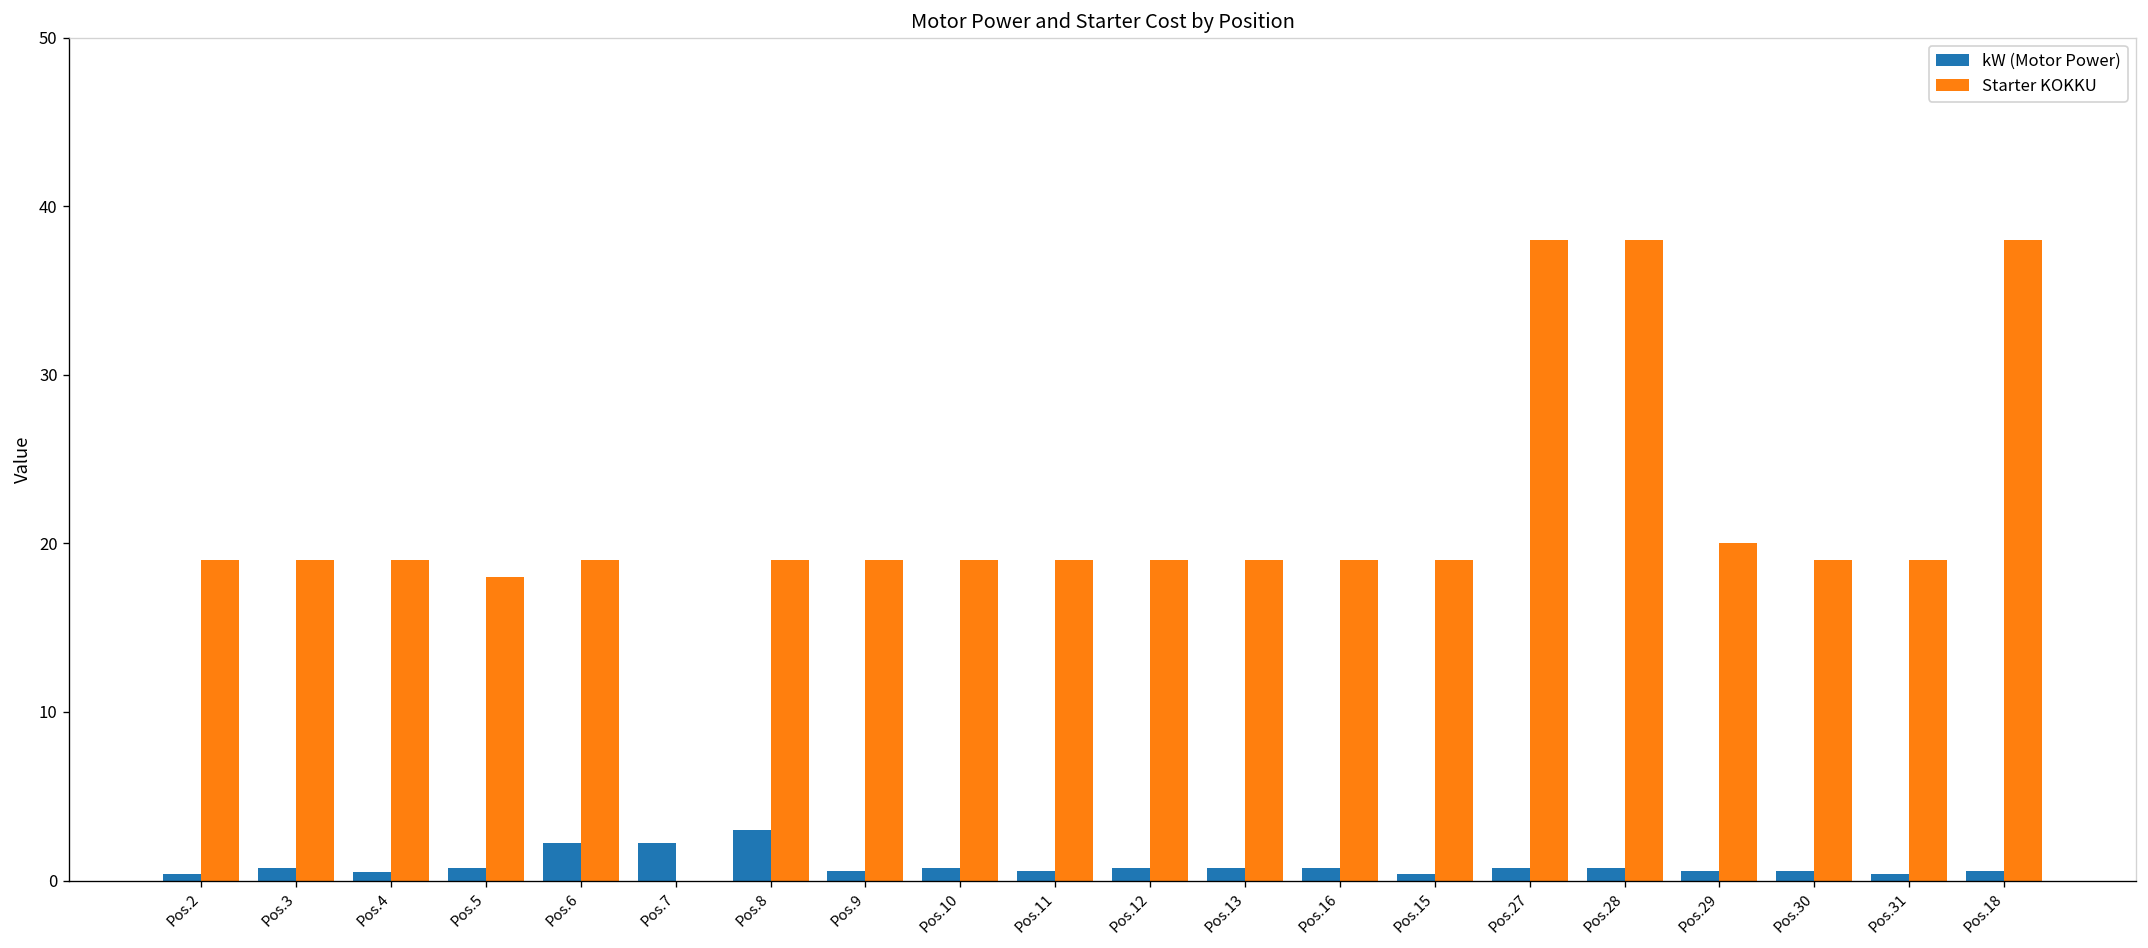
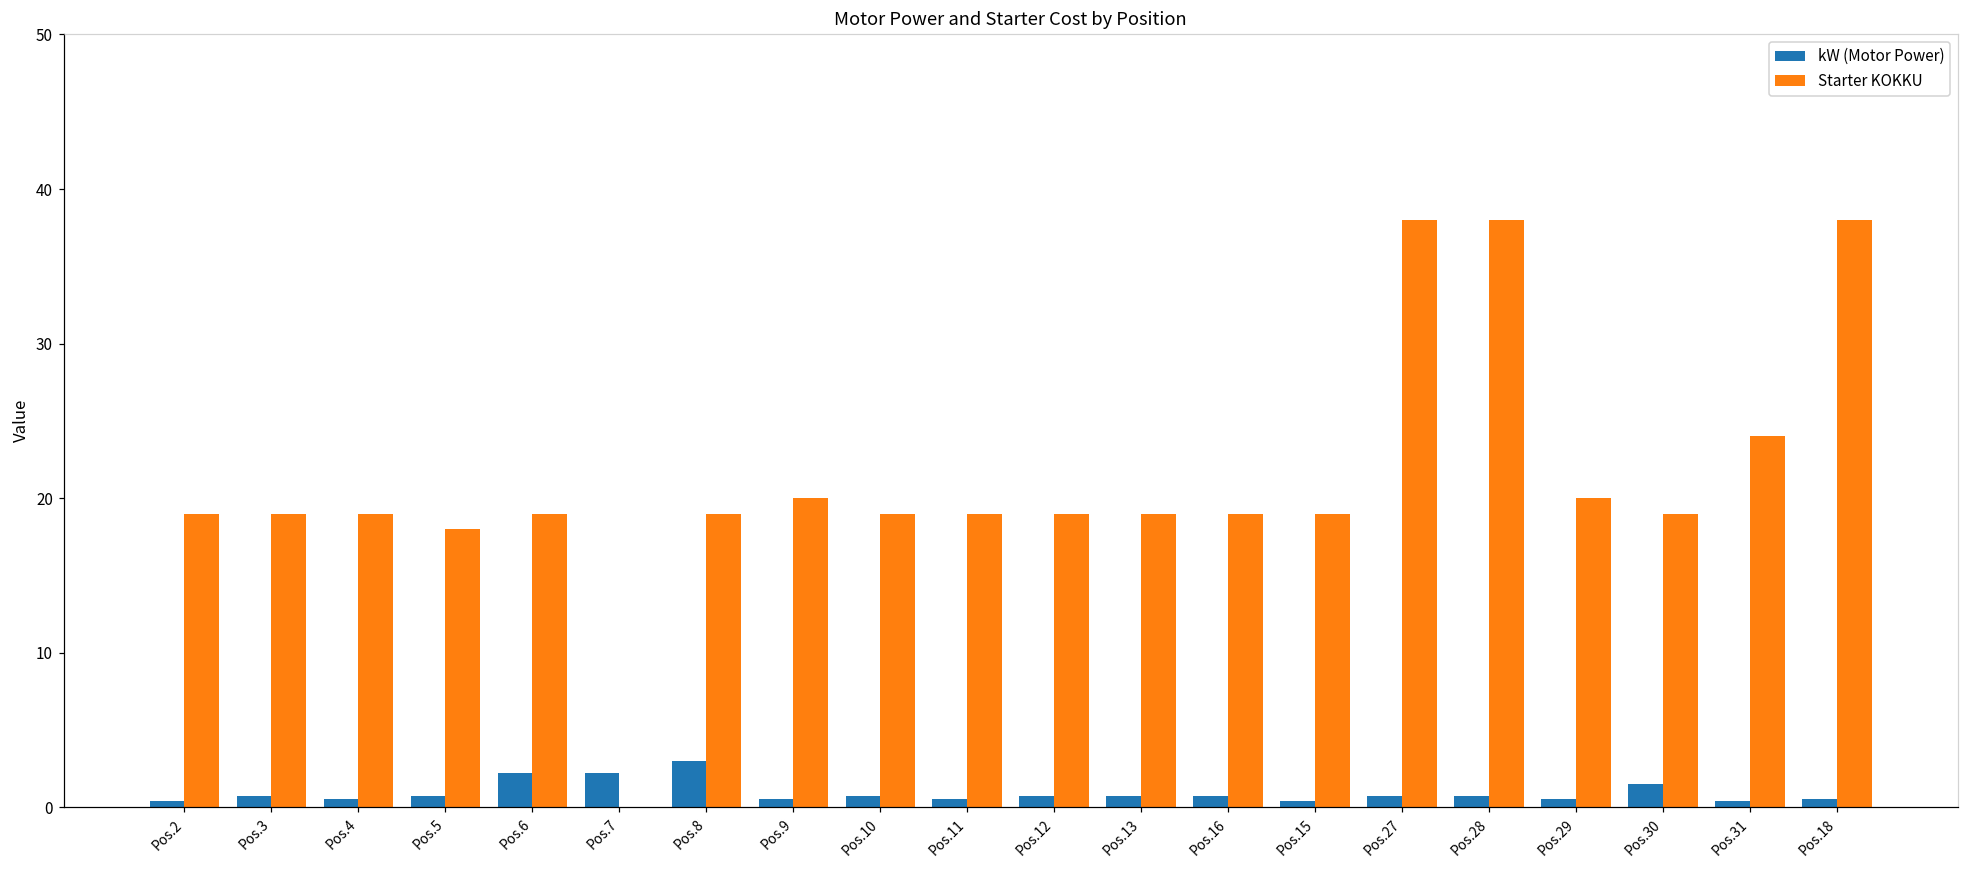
Starter KOKKU, Pos.9: 19 -> 20
kW (Motor Power), Pos.30: 0.6 -> 1.5
Starter KOKKU, Pos.31: 19 -> 24
